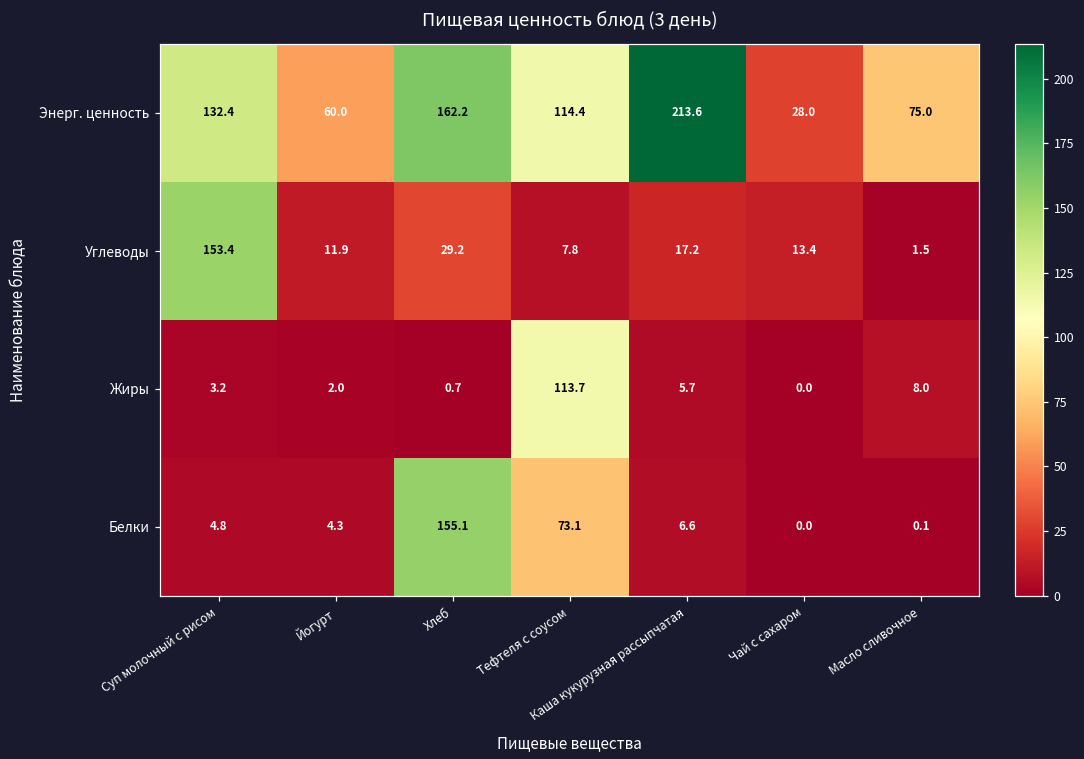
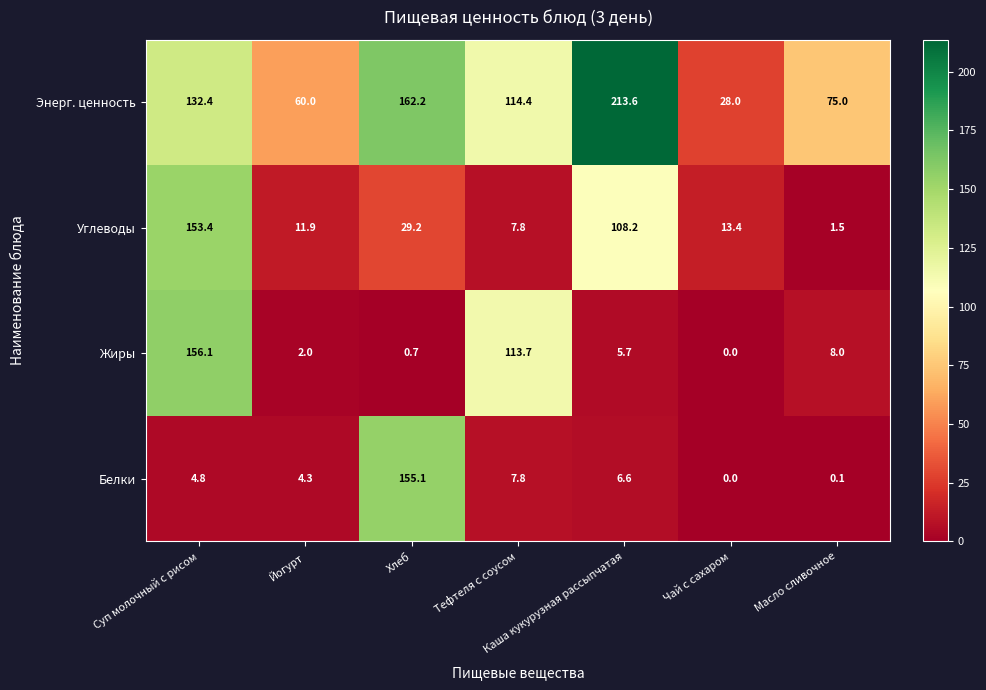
Углеводы, Каша кукурузная рассыпчатая: 17.2 -> 108.2
Жиры, Суп молочный с рисом: 3.2 -> 156.1
Белки, Тефтеля с соусом: 73.1 -> 7.8
